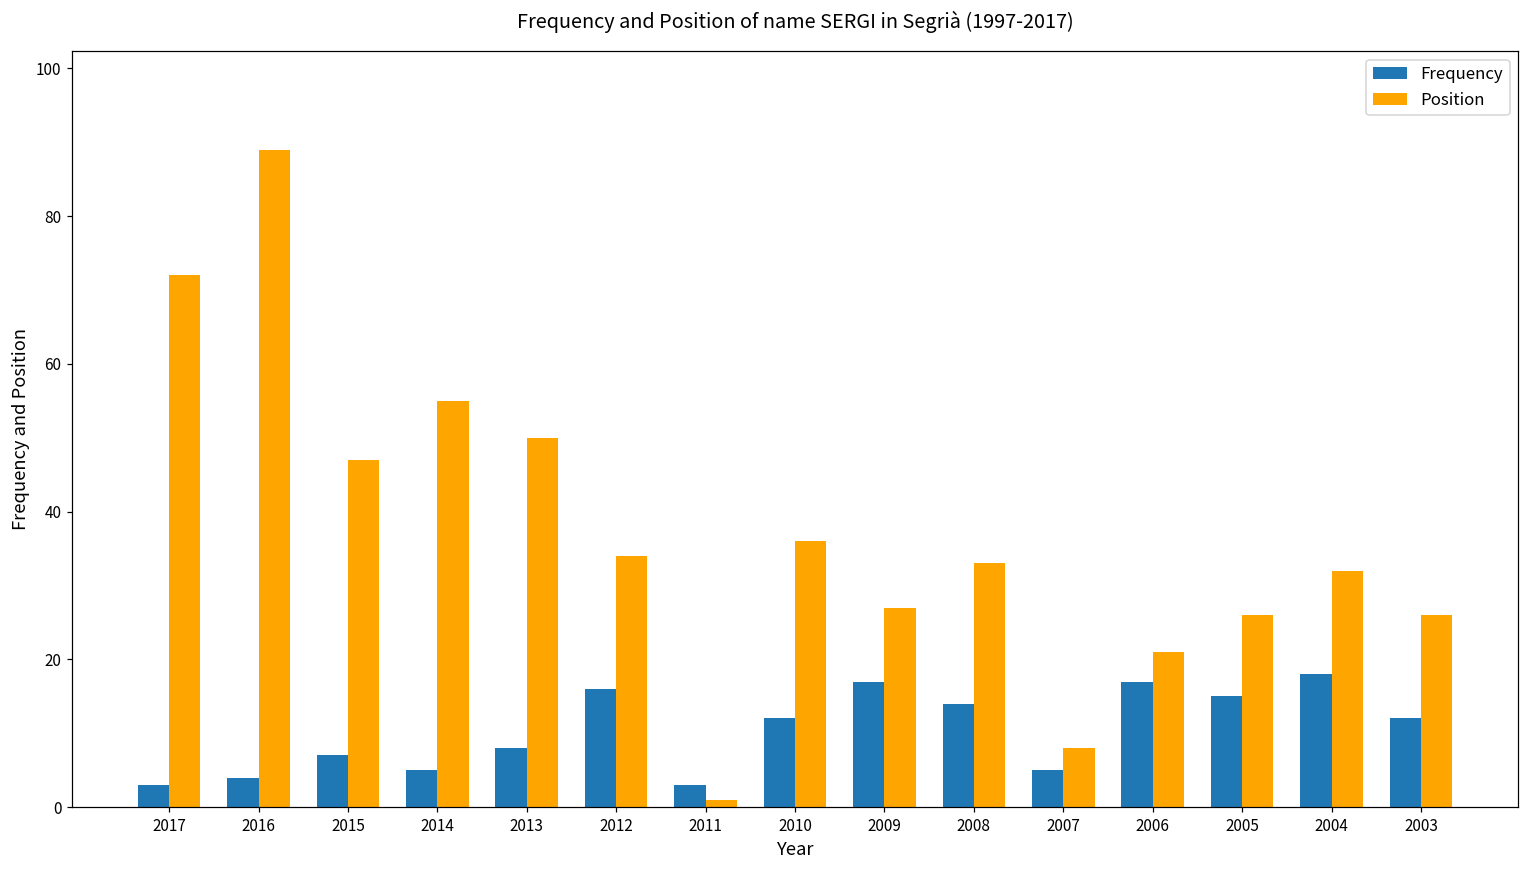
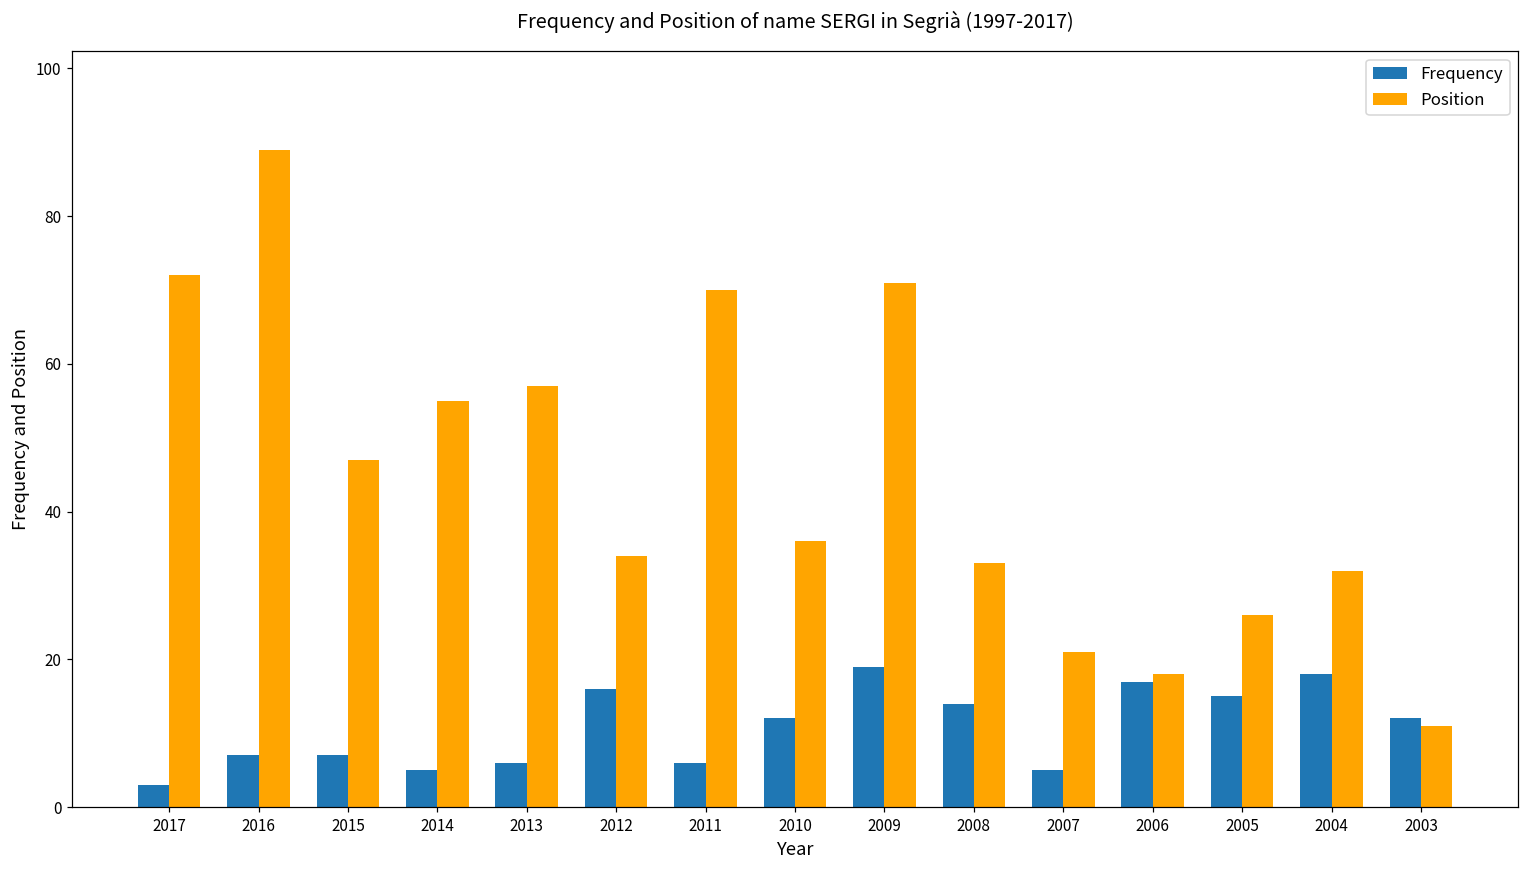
Frequency, 2016: 4 -> 7
Frequency, 2013: 8 -> 6
Position, 2013: 50 -> 57
Frequency, 2011: 3 -> 6
Position, 2011: 1 -> 70
Frequency, 2009: 17 -> 19
Position, 2009: 27 -> 71
Position, 2007: 8 -> 21
Position, 2006: 21 -> 18
Position, 2003: 26 -> 11
